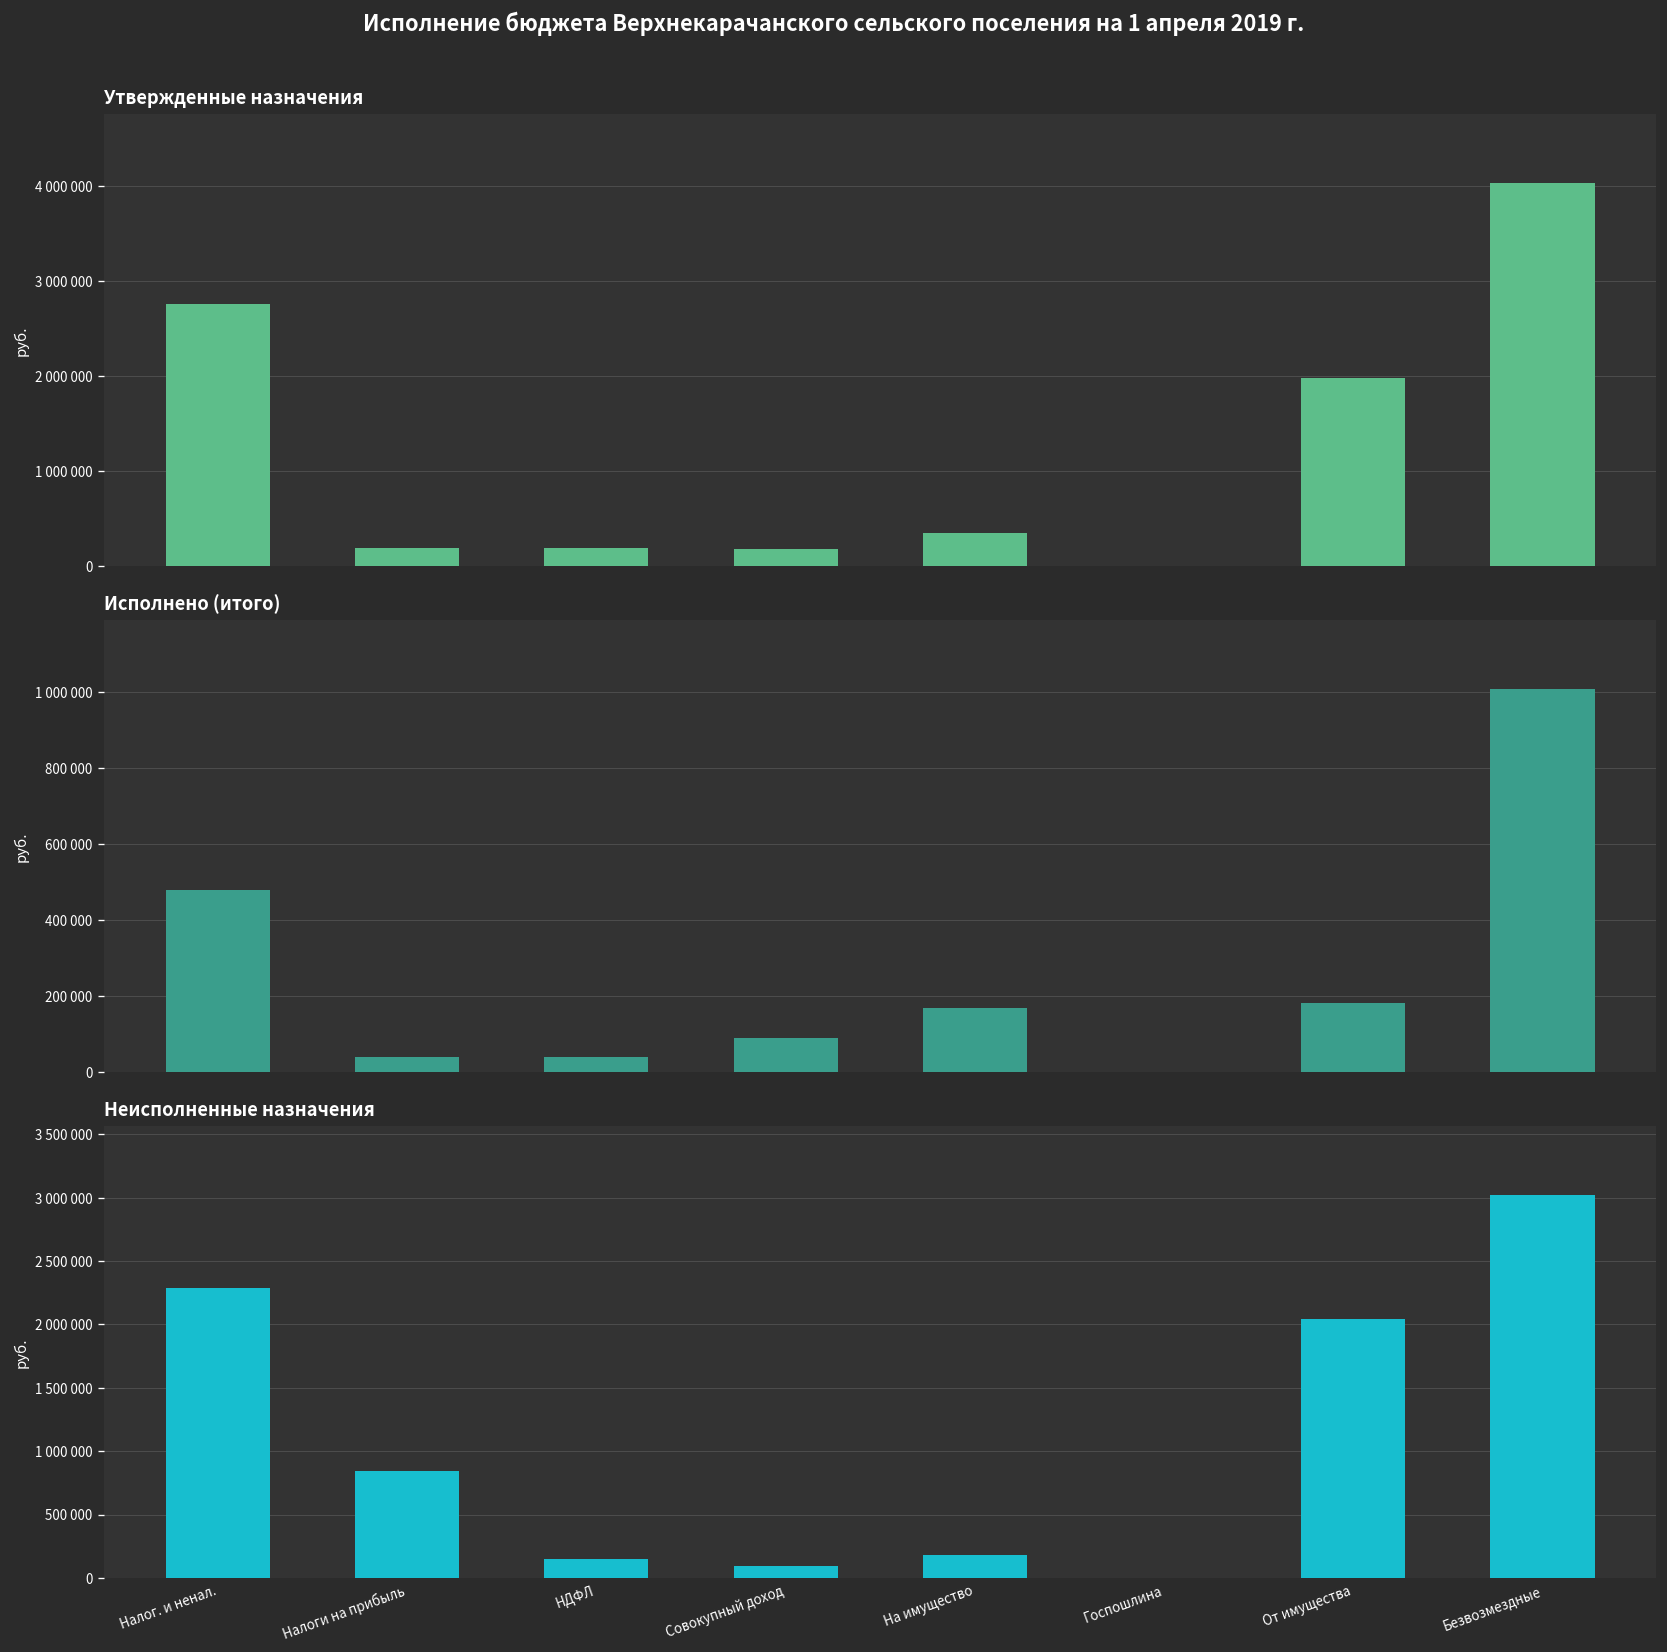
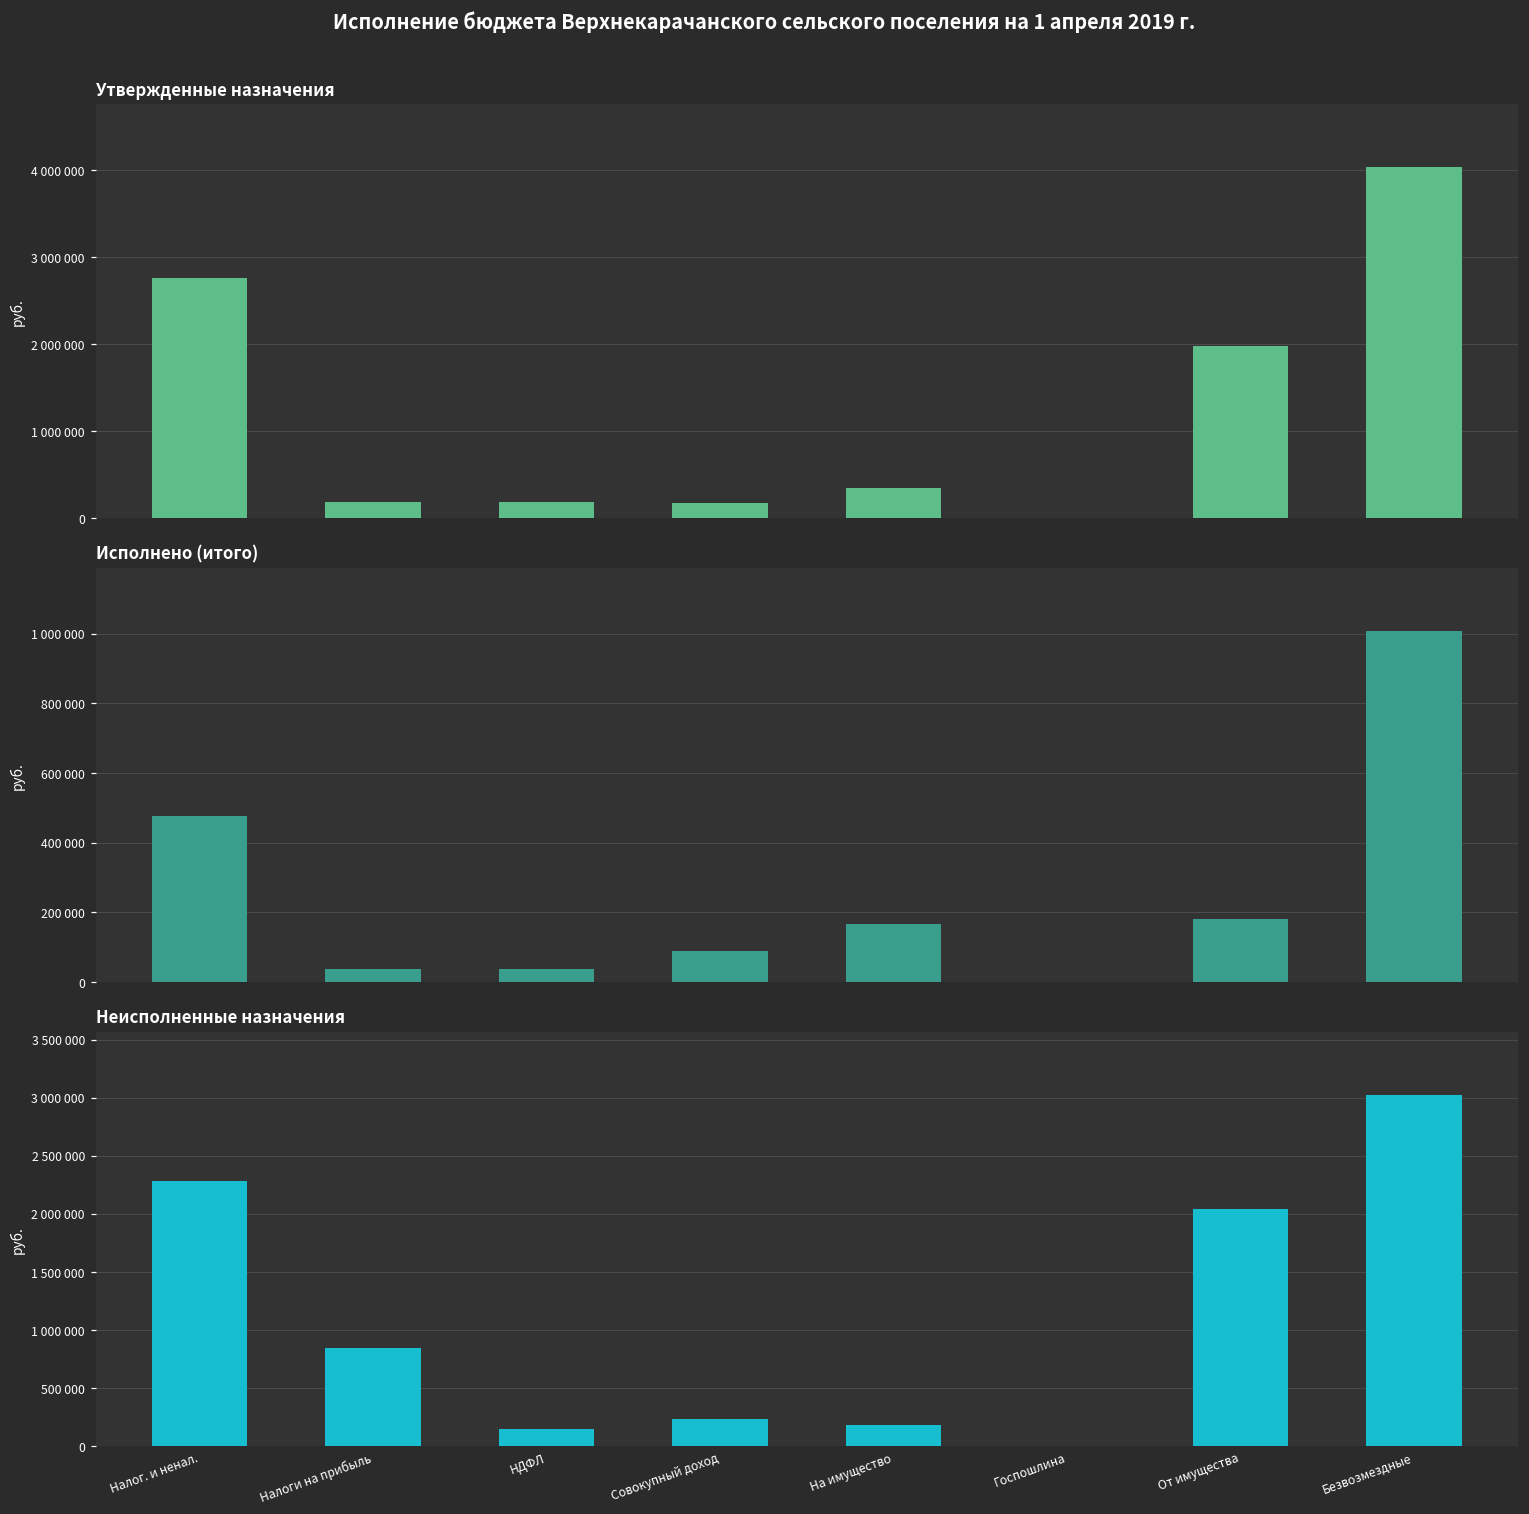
Неисполненные назначения, Совокупный доход: 90000 -> 240000
